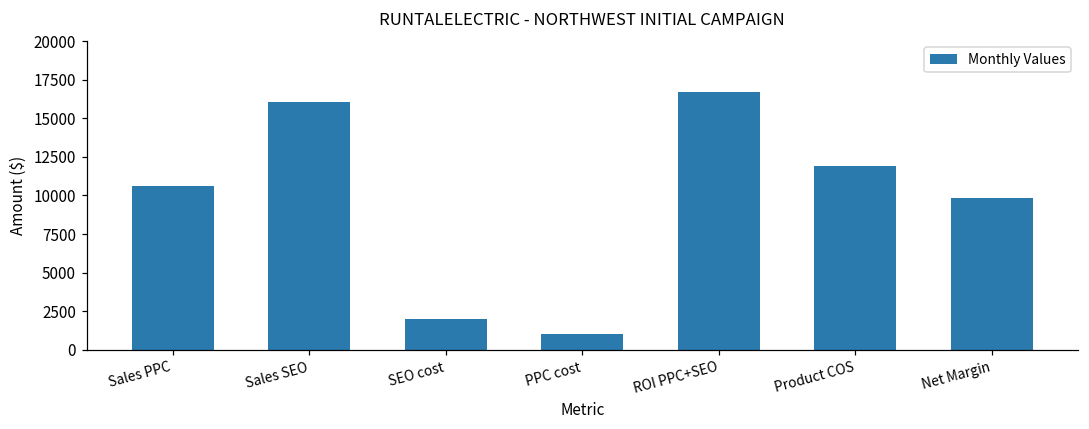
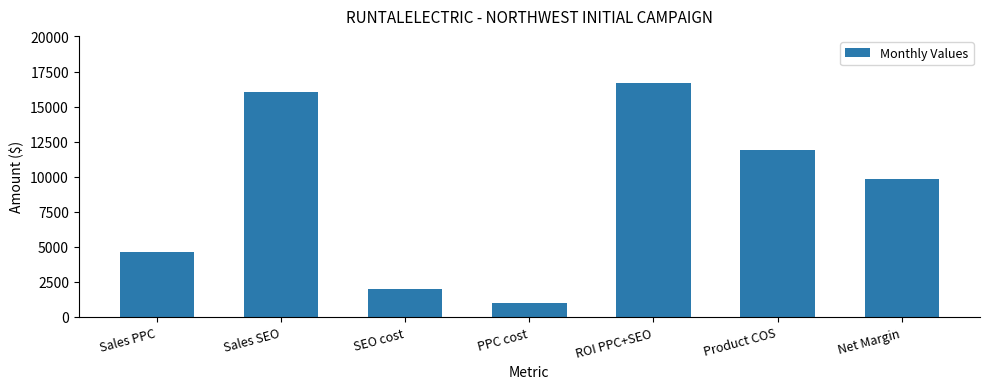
Sales PPC: 10600 -> 4600
